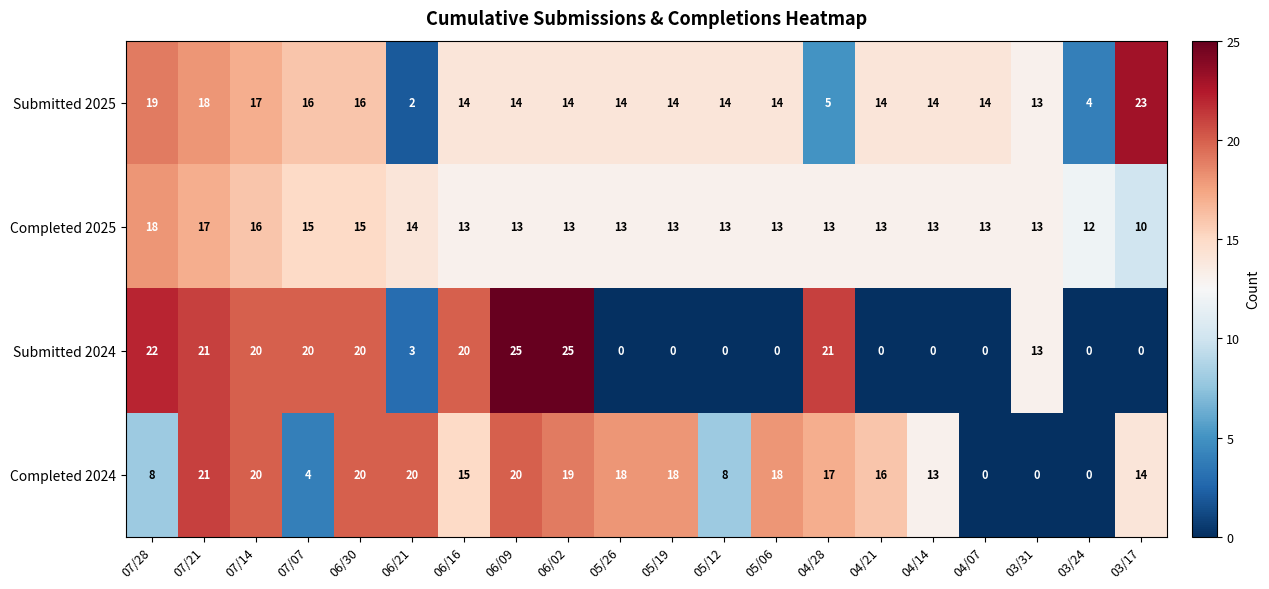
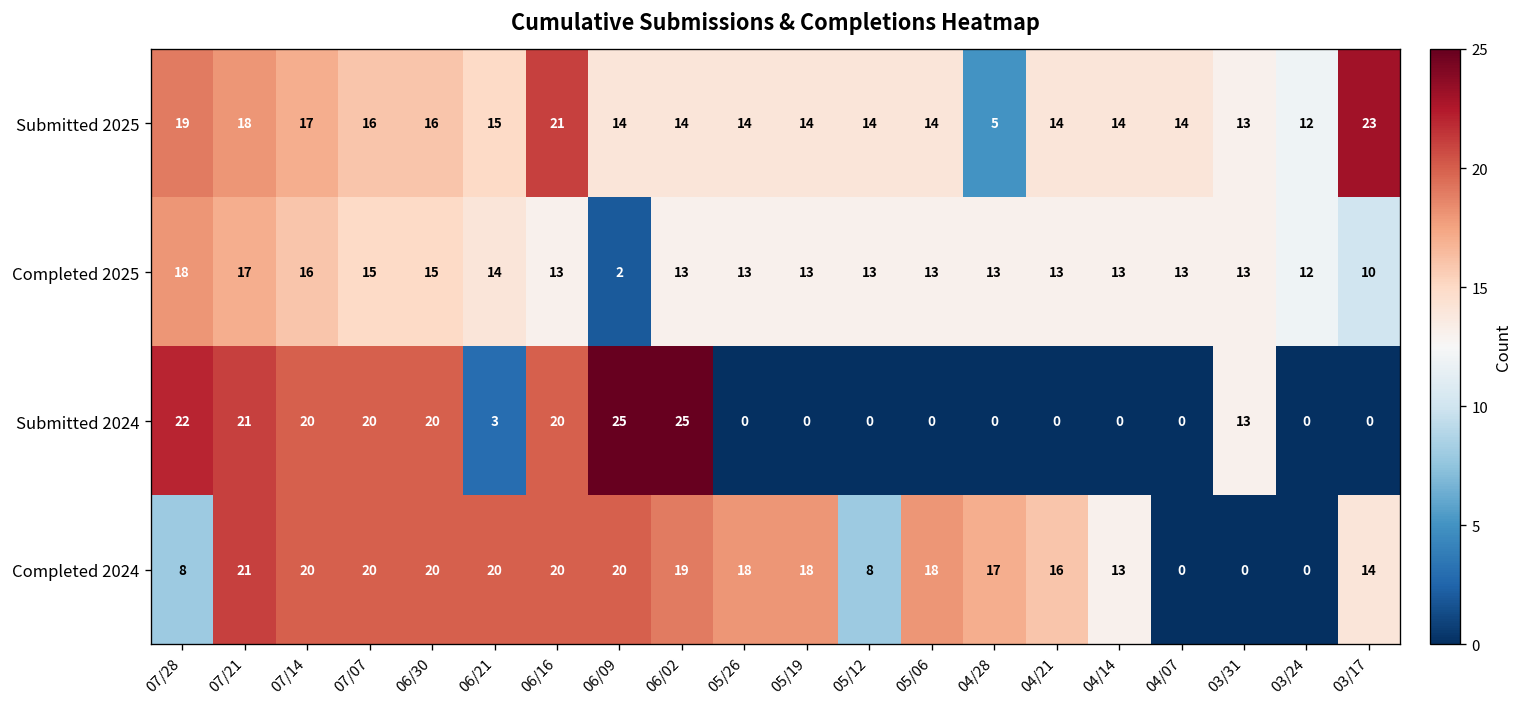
Submitted 2025, 06/21: 2 -> 15
Submitted 2025, 06/16: 14 -> 21
Submitted 2025, 03/24: 4 -> 12
Completed 2025, 06/09: 13 -> 2
Submitted 2024, 04/28: 21 -> 0
Completed 2024, 07/07: 4 -> 20
Completed 2024, 06/16: 15 -> 20
